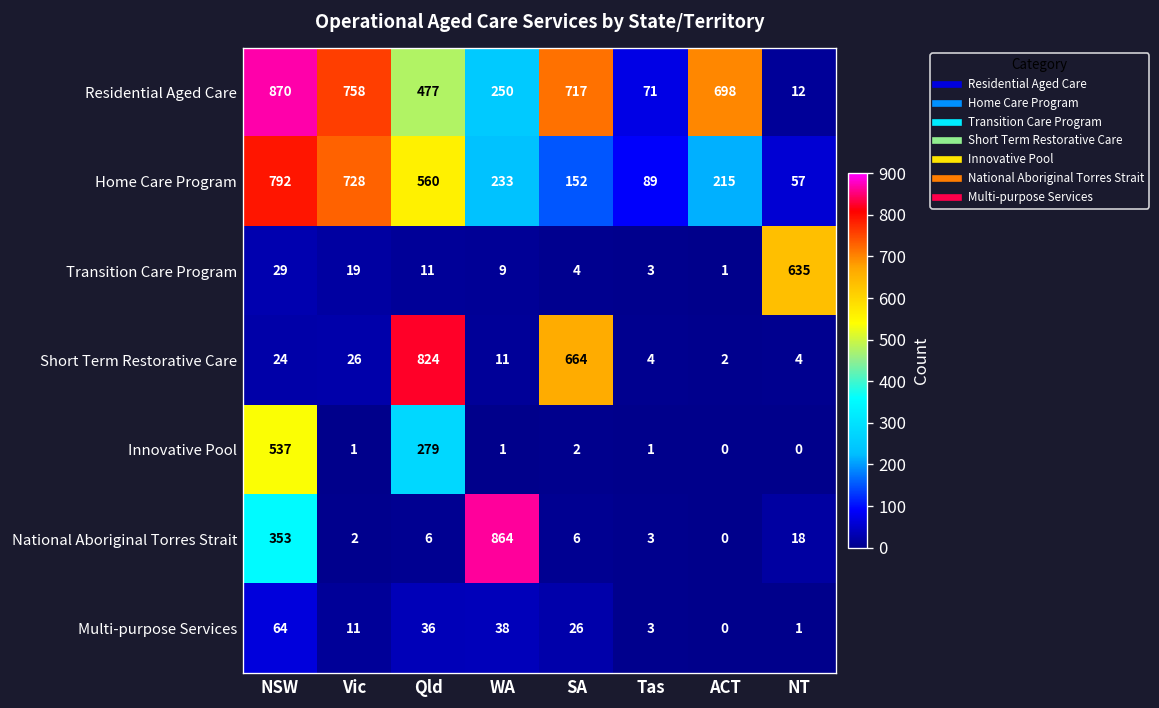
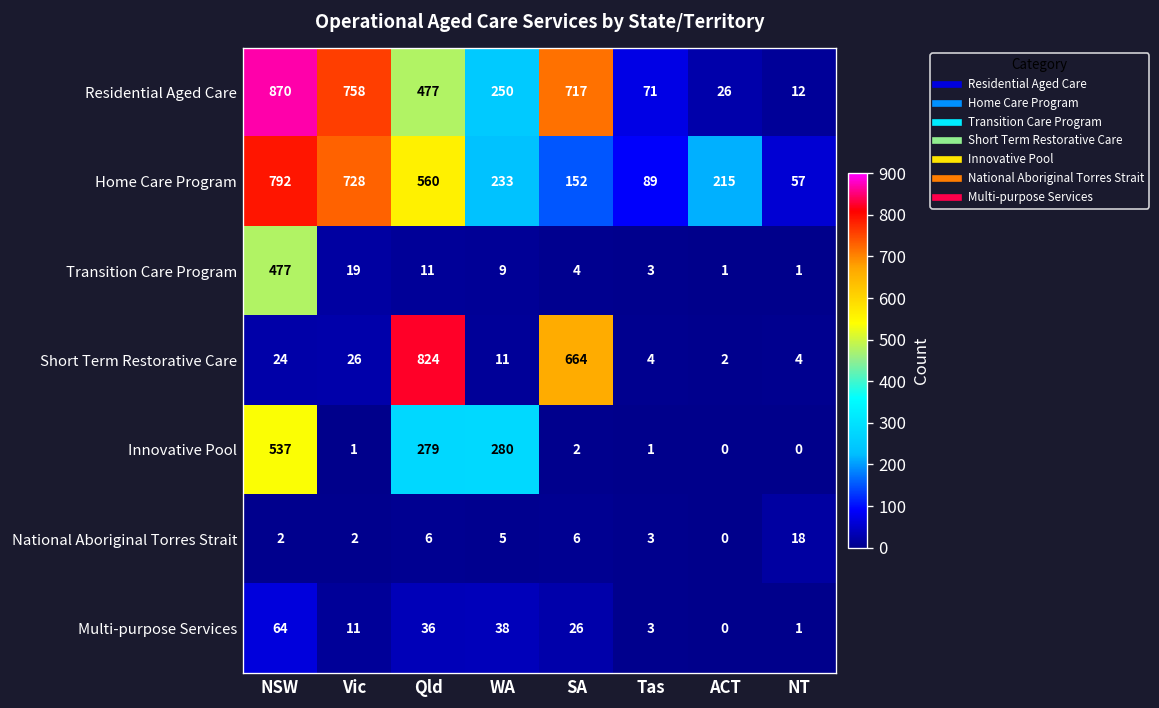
Residential Aged Care, ACT: 698 -> 26
Transition Care Program, NSW: 29 -> 477
Transition Care Program, NT: 635 -> 1
Innovative Pool, WA: 1 -> 280
National Aboriginal Torres Strait, NSW: 353 -> 2
National Aboriginal Torres Strait, WA: 864 -> 5
